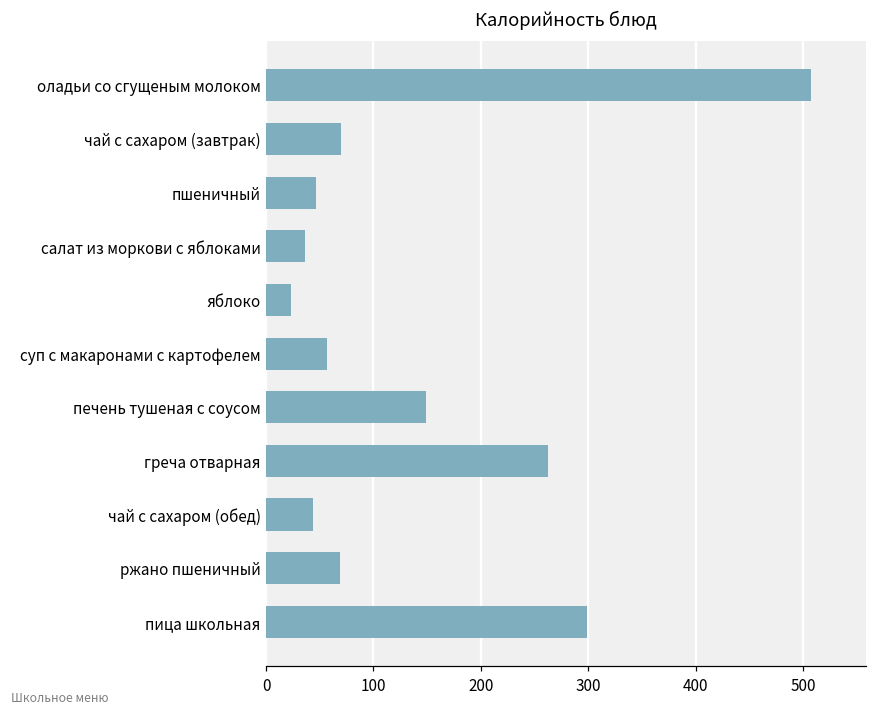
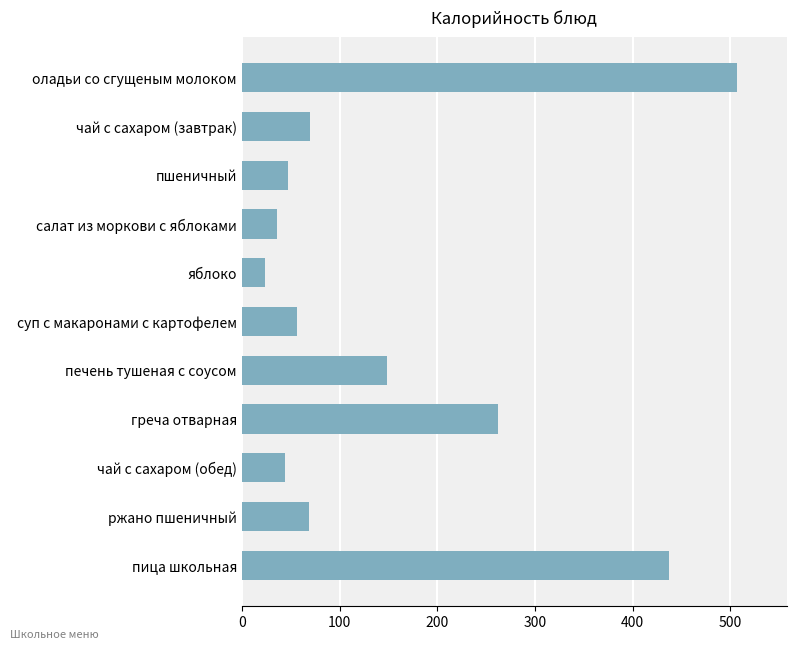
пица школьная: 300 -> 440
